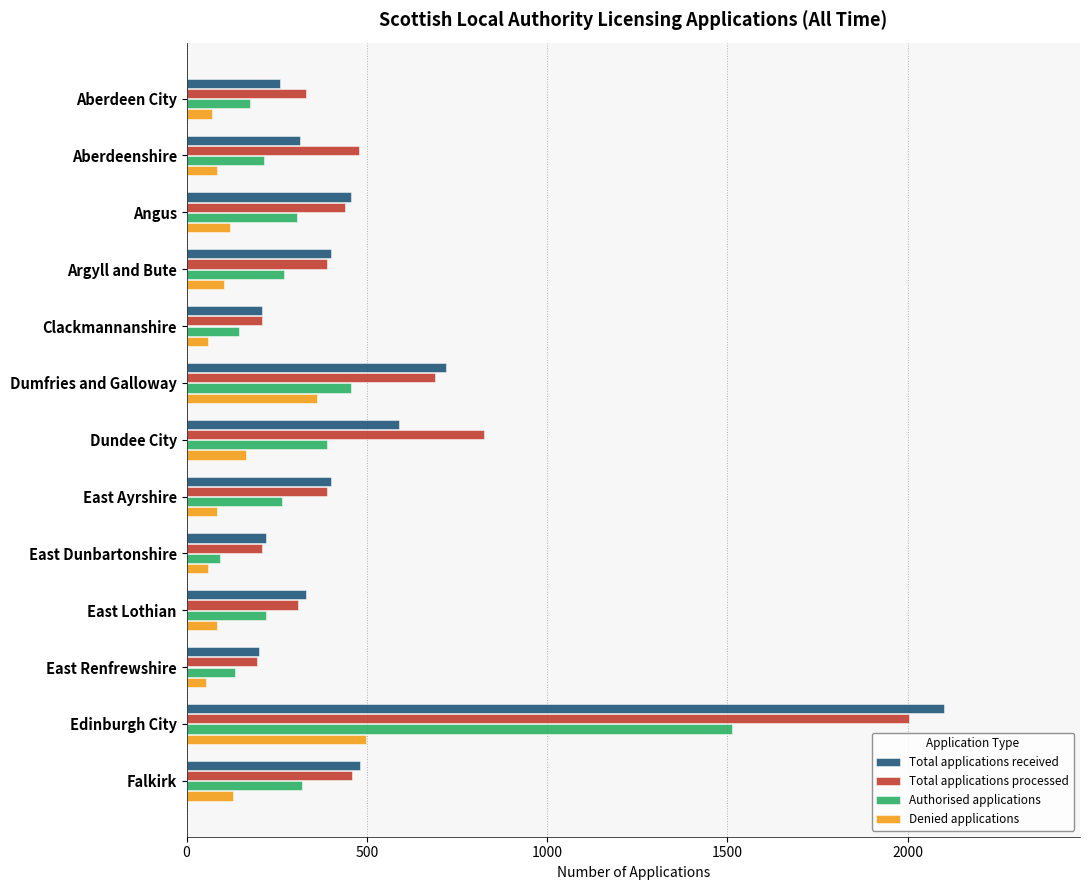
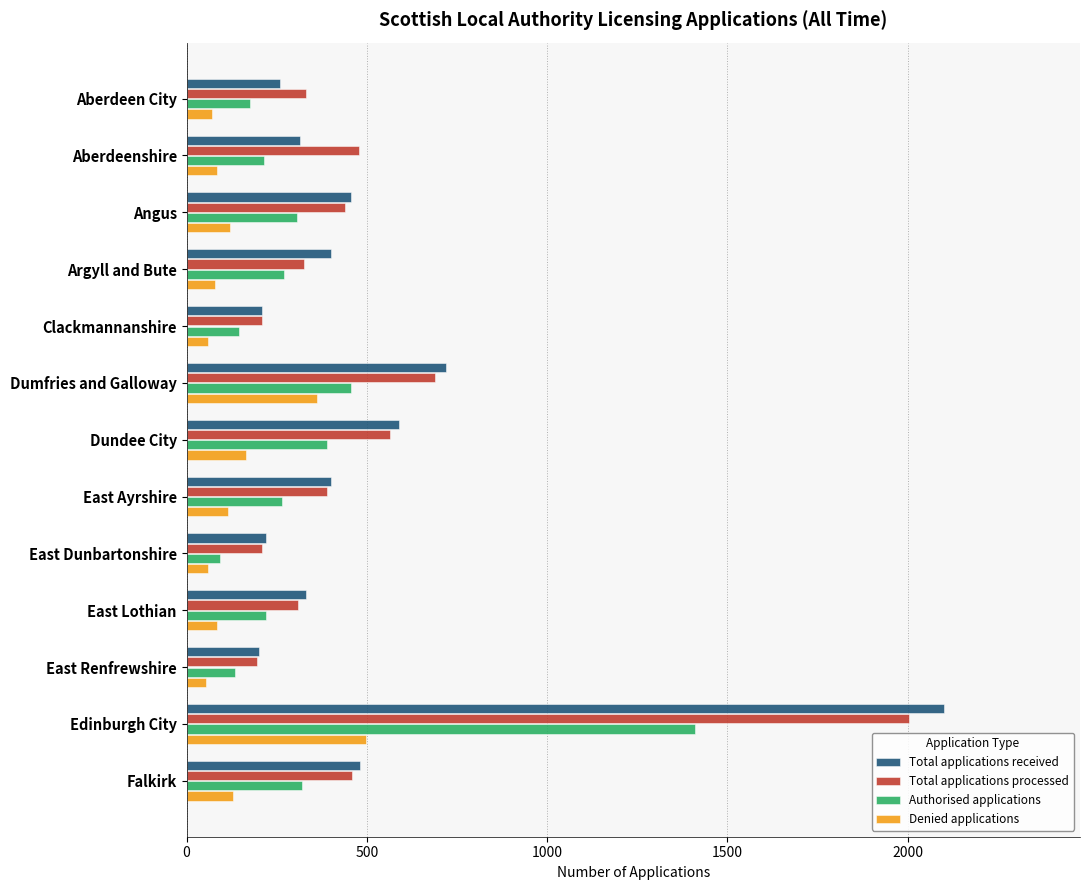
Total applications processed, Argyll and Bute: 390 -> 330
Denied applications, Argyll and Bute: 110 -> 80
Total applications processed, Dundee City: 830 -> 570
Denied applications, East Ayrshire: 80 -> 120
Authorised applications, Edinburgh City: 1510 -> 1410
